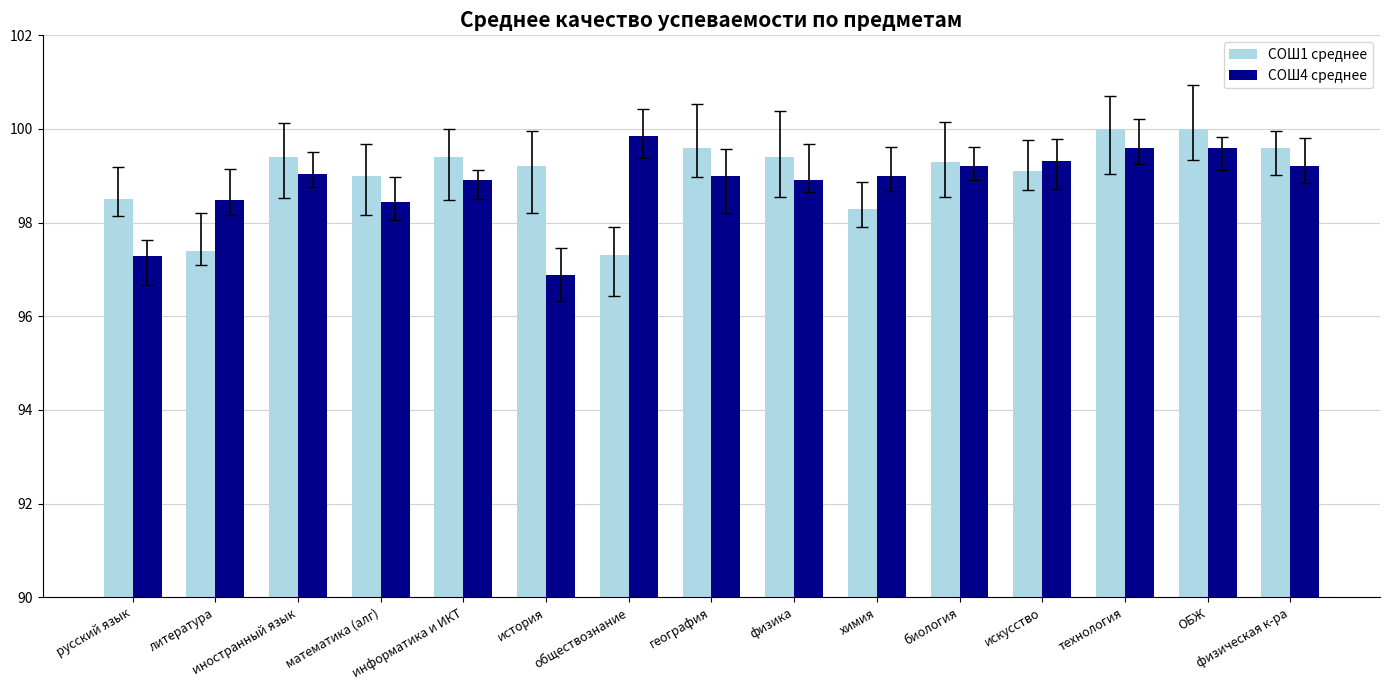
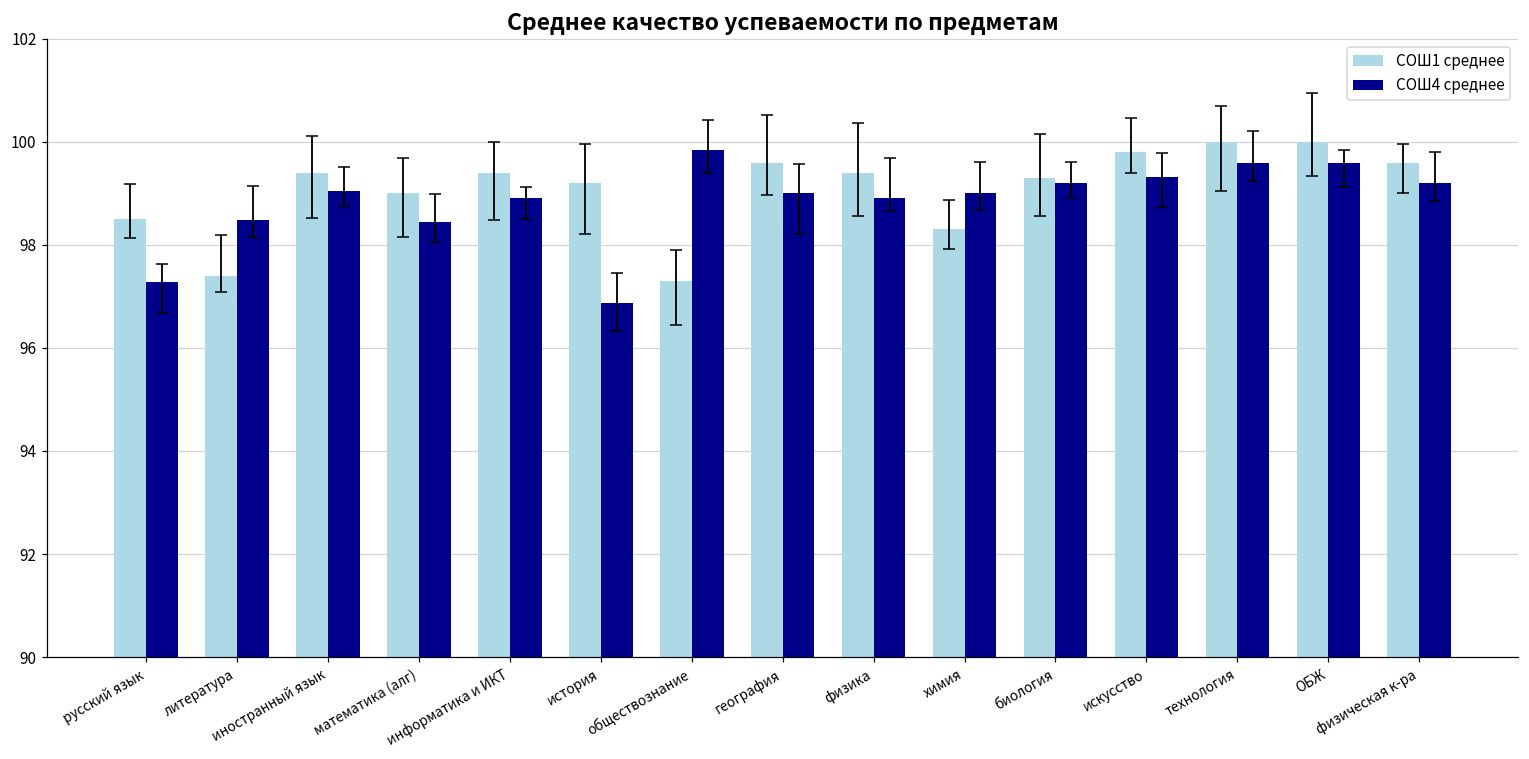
СОШ1 среднее, искусство: 99.1 -> 99.8
